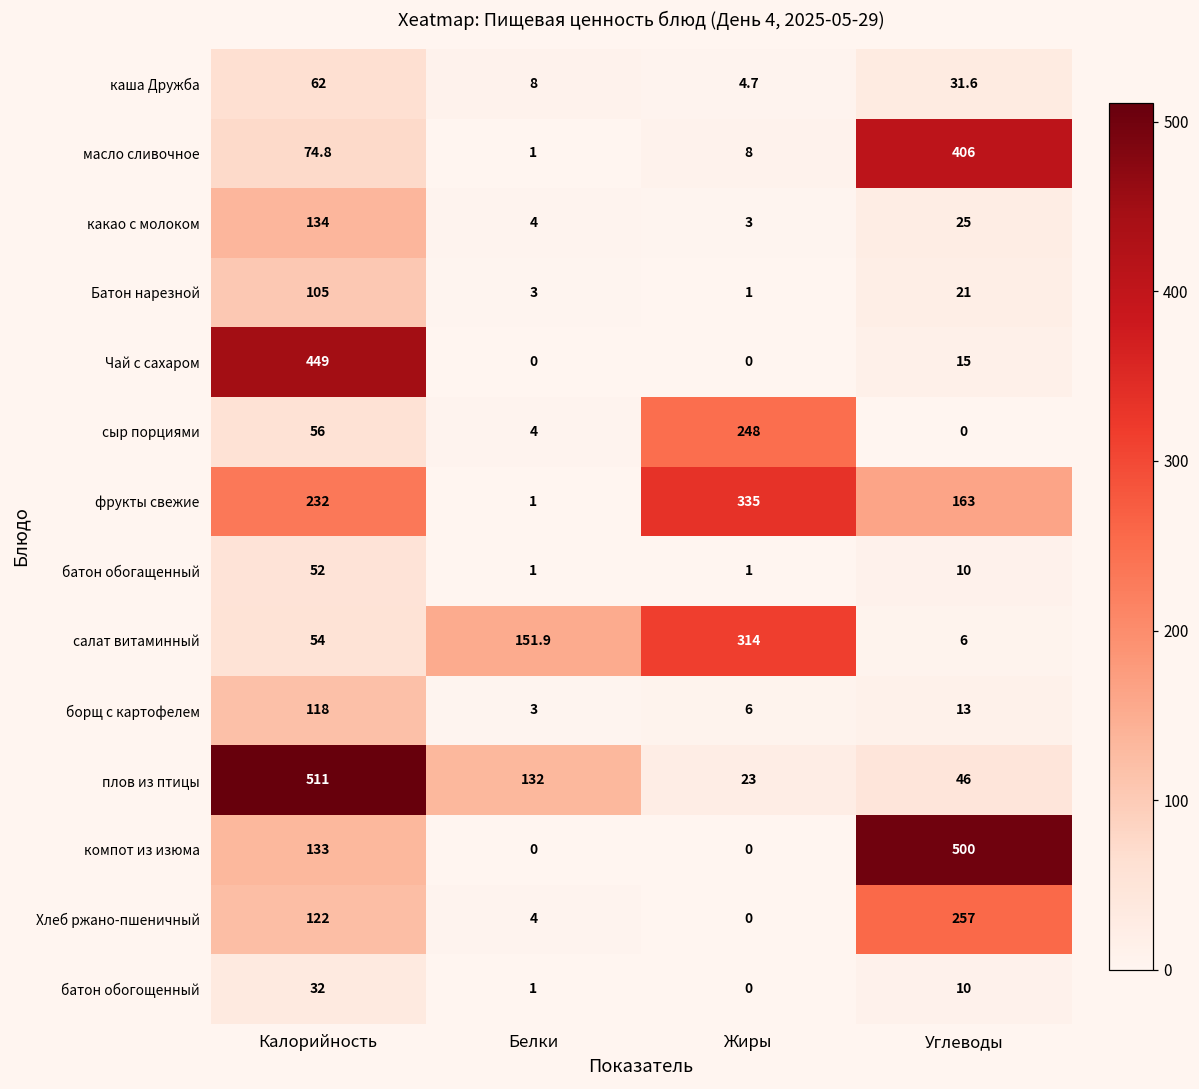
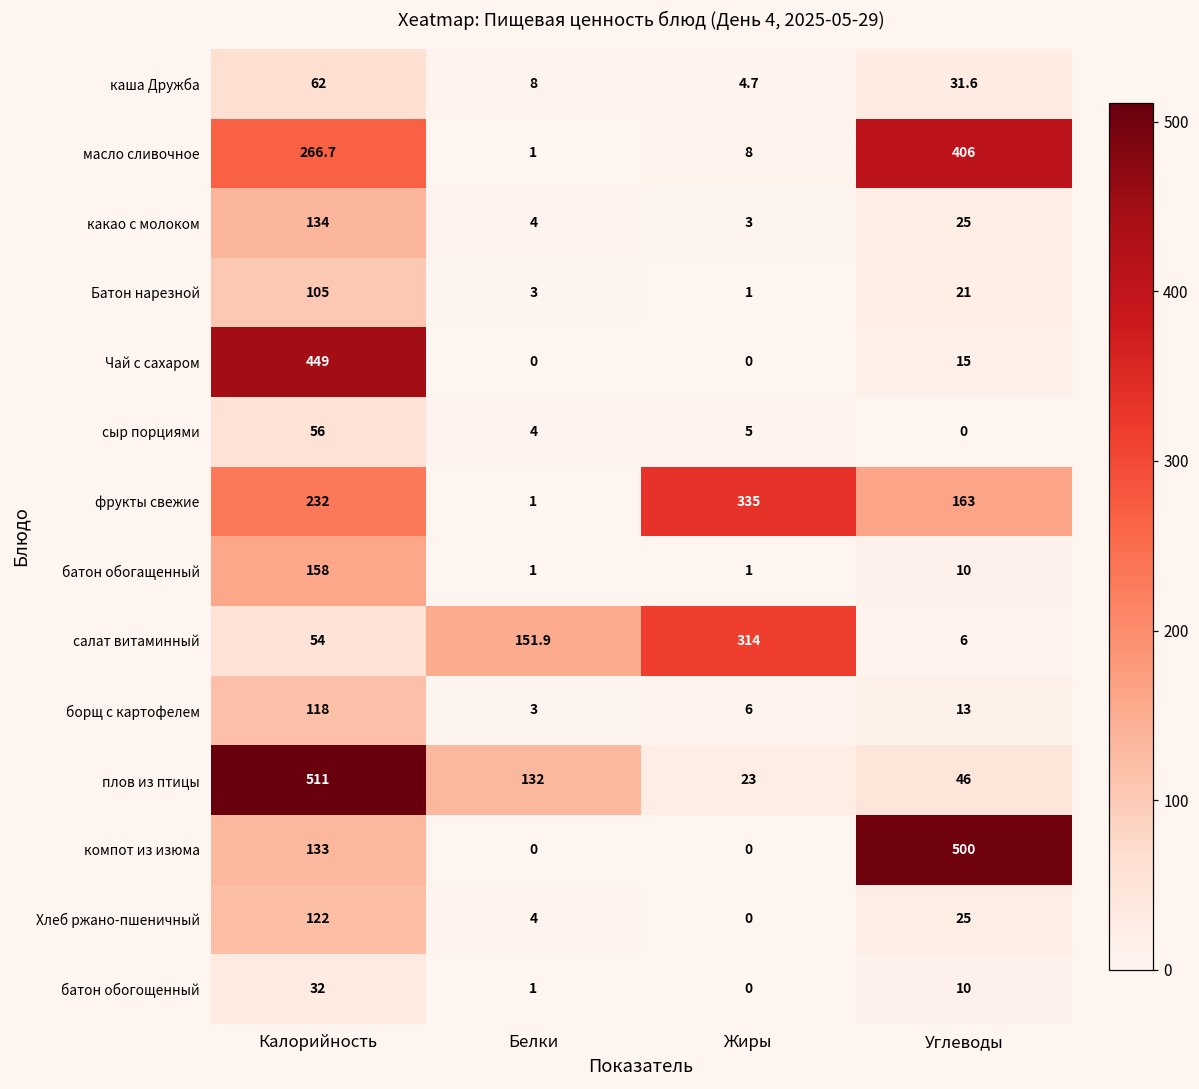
масло сливочное, Калорийность: 74.8 -> 266.7
сыр порциями, Жиры: 248 -> 5
батон обогащенный, Калорийность: 52 -> 158
Хлеб ржано-пшеничный, Углеводы: 257 -> 25
